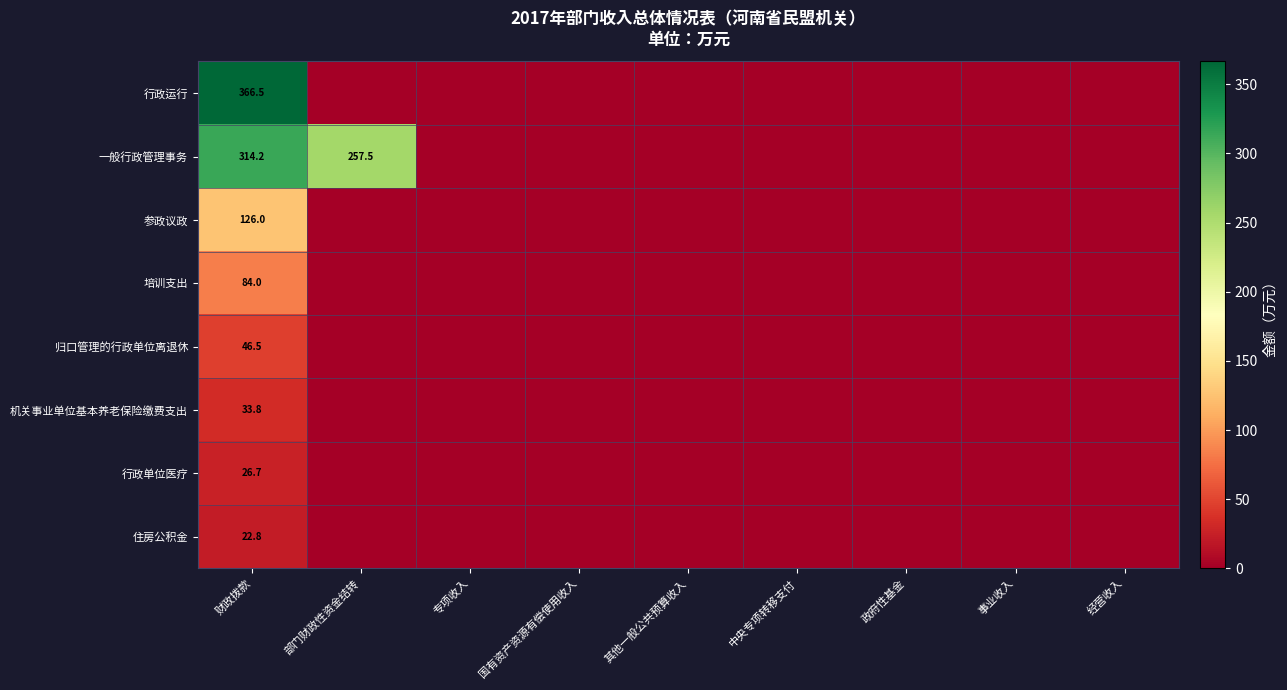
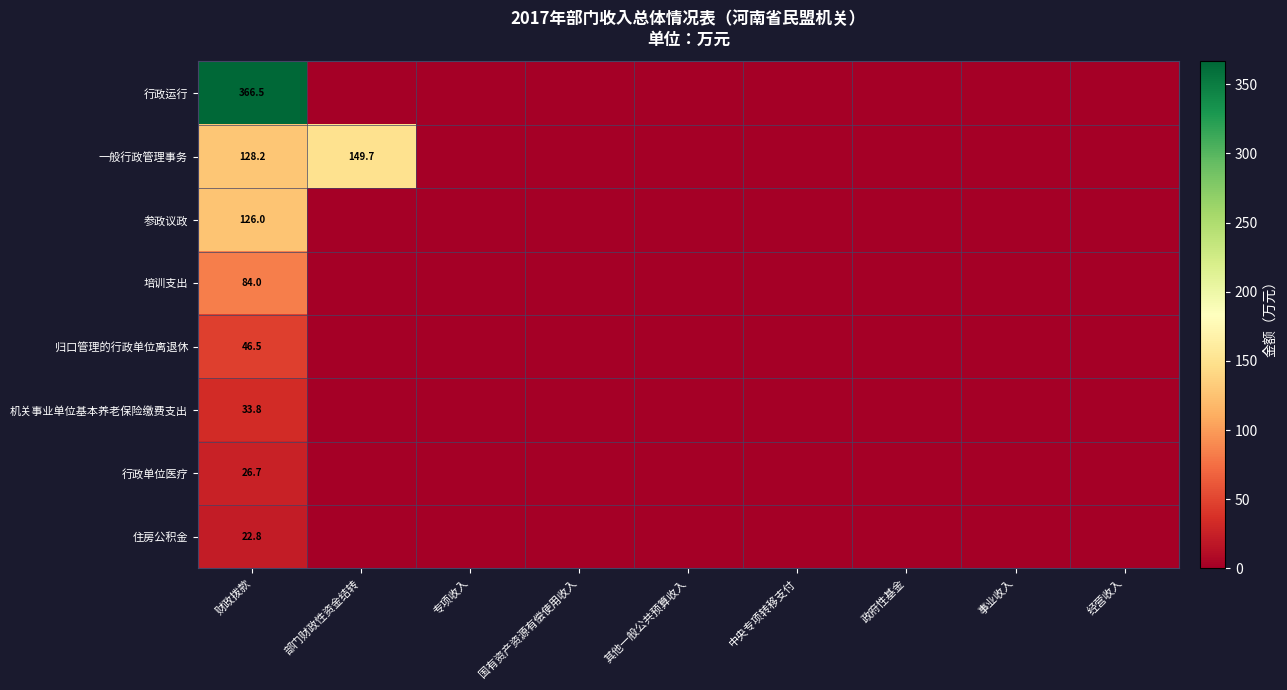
一般行政管理事务, 财政拨款: 314.2 -> 128.2
一般行政管理事务, 部门财政性资金结转: 257.5 -> 149.7
